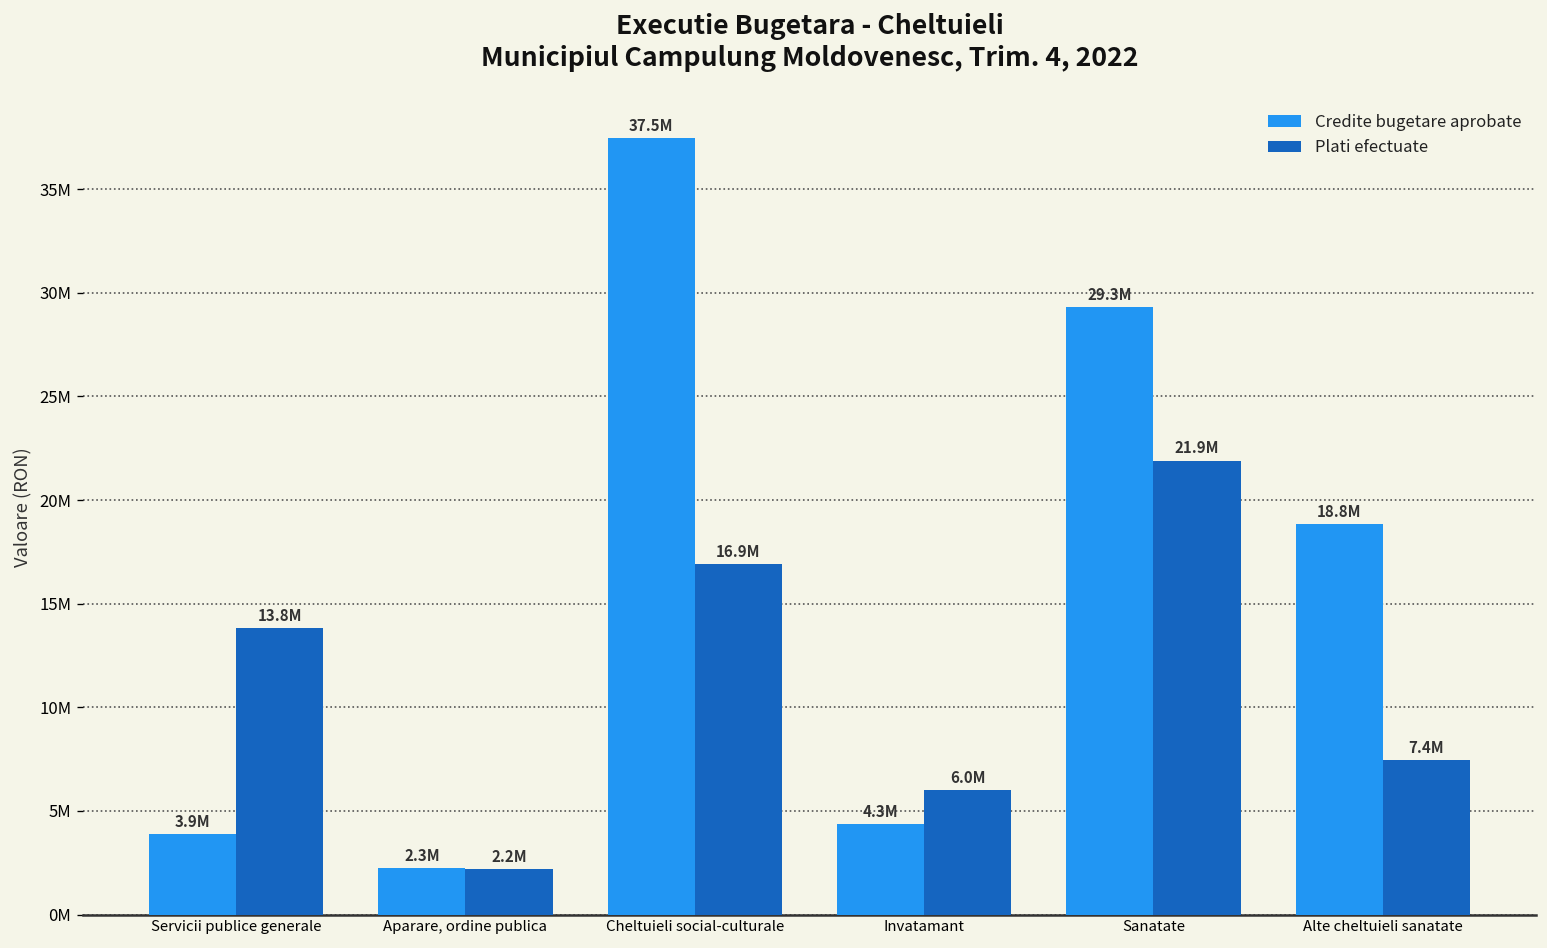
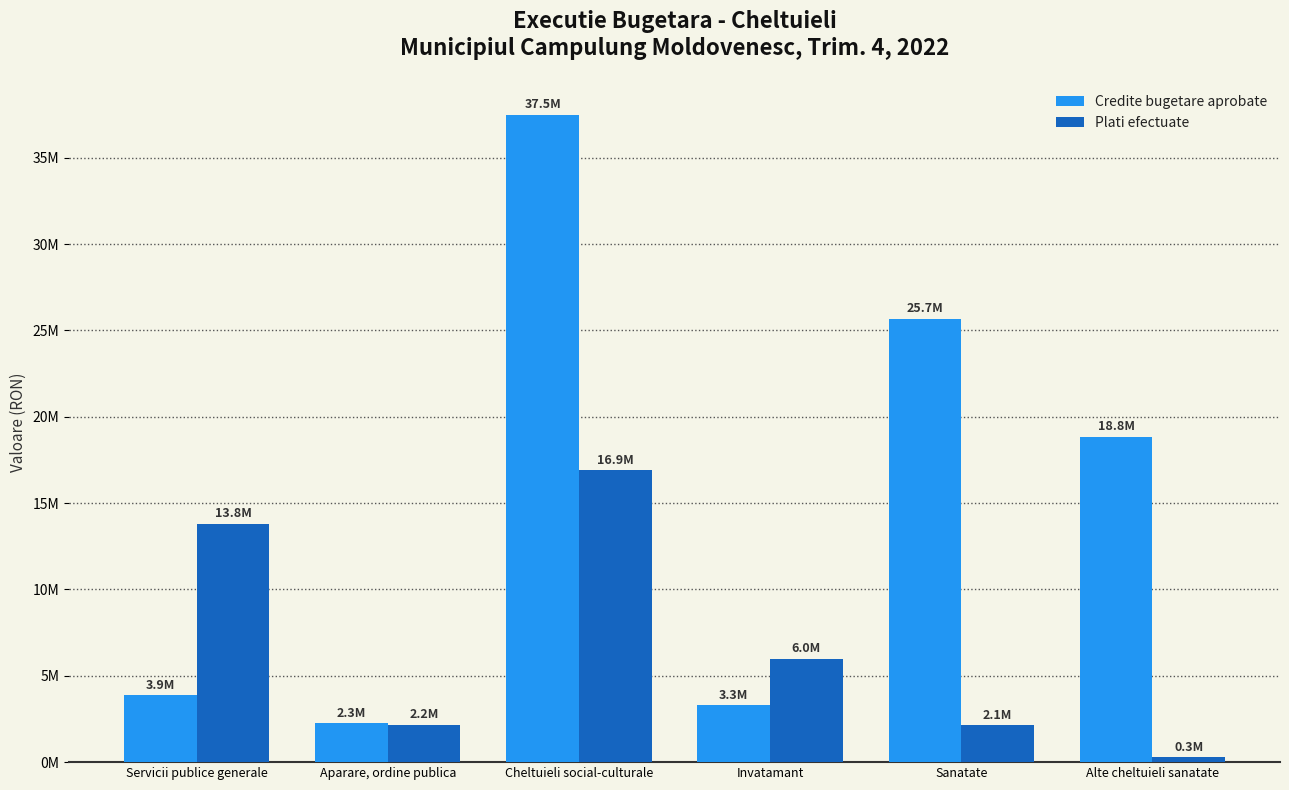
Credite bugetare aprobate, Invatamant: 4.3M -> 3.3M
Credite bugetare aprobate, Sanatate: 29.3M -> 25.7M
Plati efectuate, Sanatate: 21.9M -> 2.1M
Plati efectuate, Alte cheltuieli sanatate: 7.4M -> 0.3M
